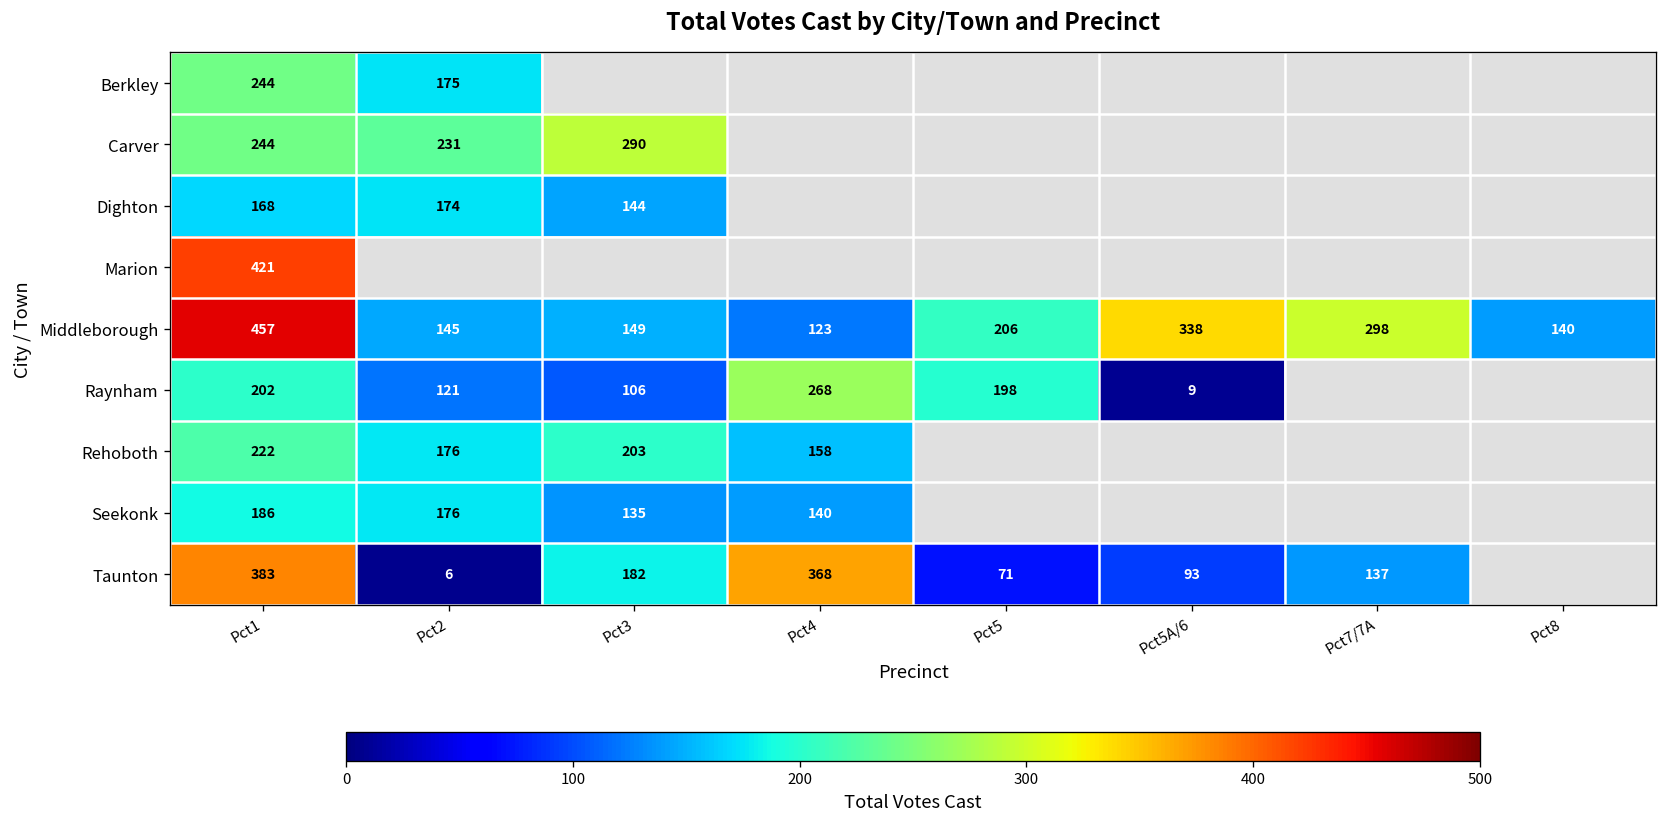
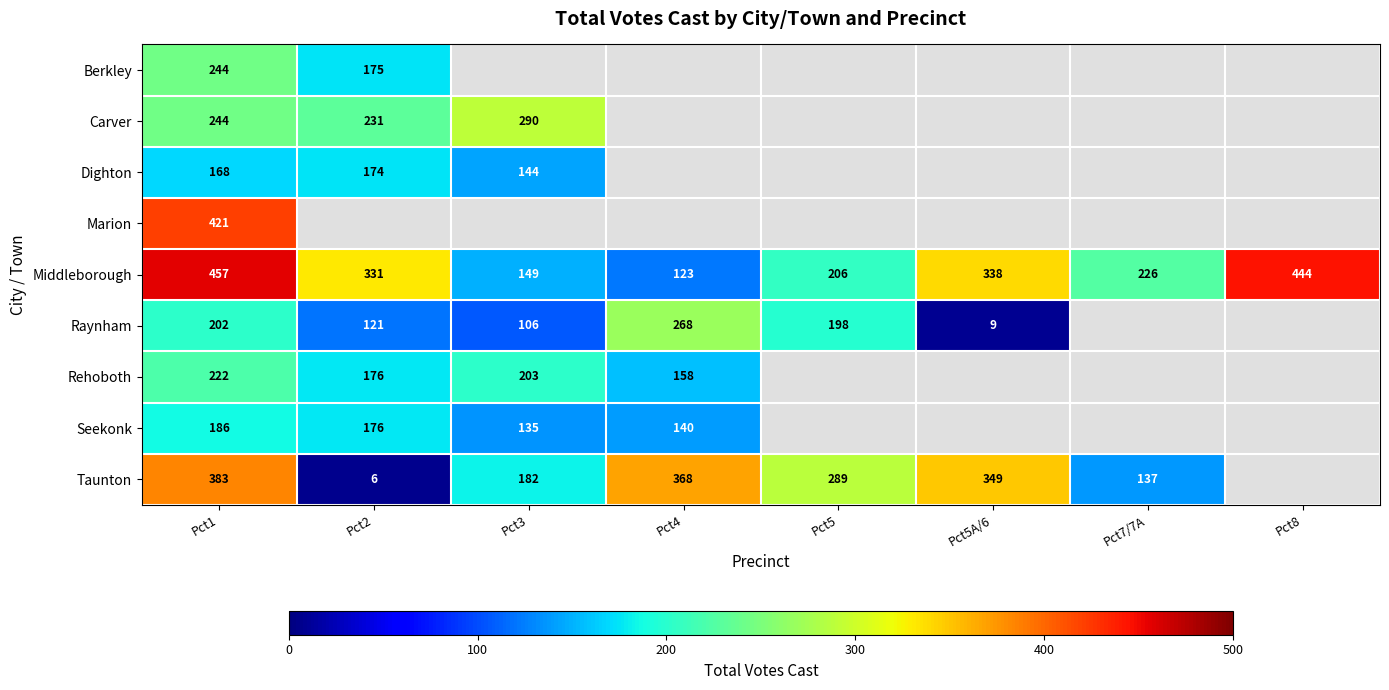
Middleborough, Pct2: 145 -> 331
Middleborough, Pct7/7A: 298 -> 226
Middleborough, Pct8: 140 -> 444
Taunton, Pct5: 71 -> 289
Taunton, Pct5A/6: 93 -> 349
